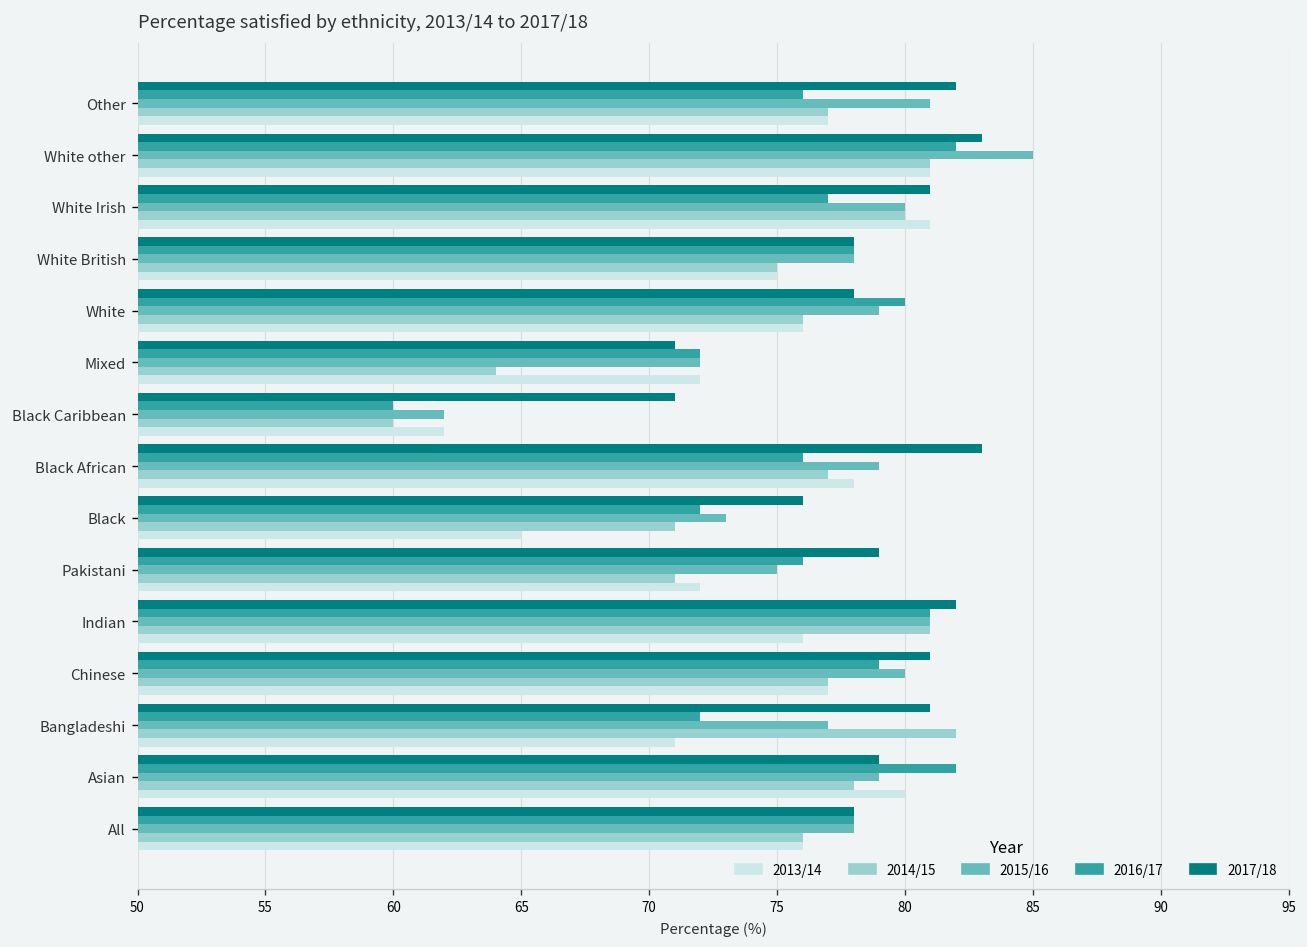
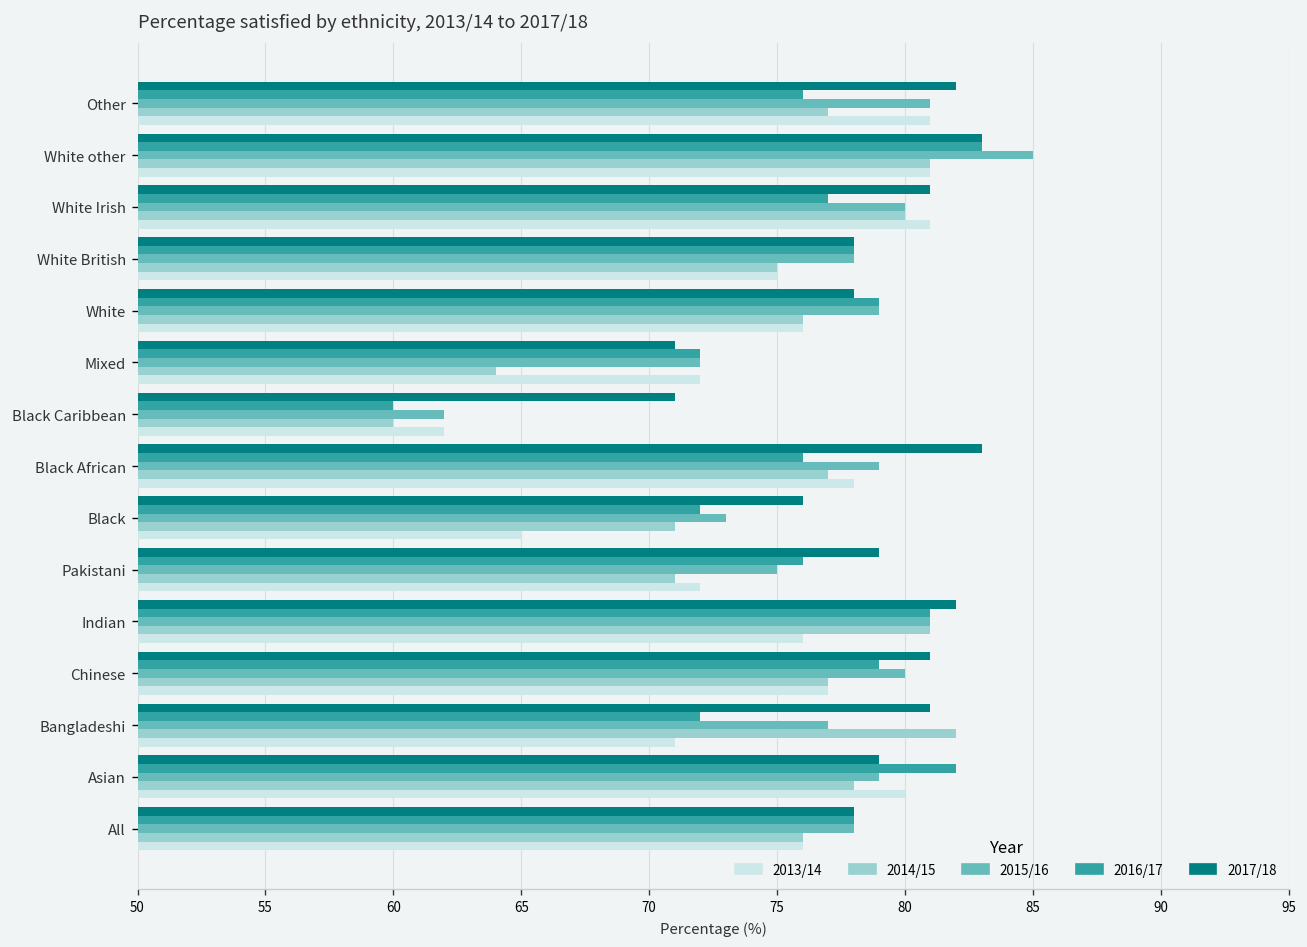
2013/14, Other: 77 -> 81
2016/17, White other: 82 -> 83
2016/17, White: 80 -> 79
